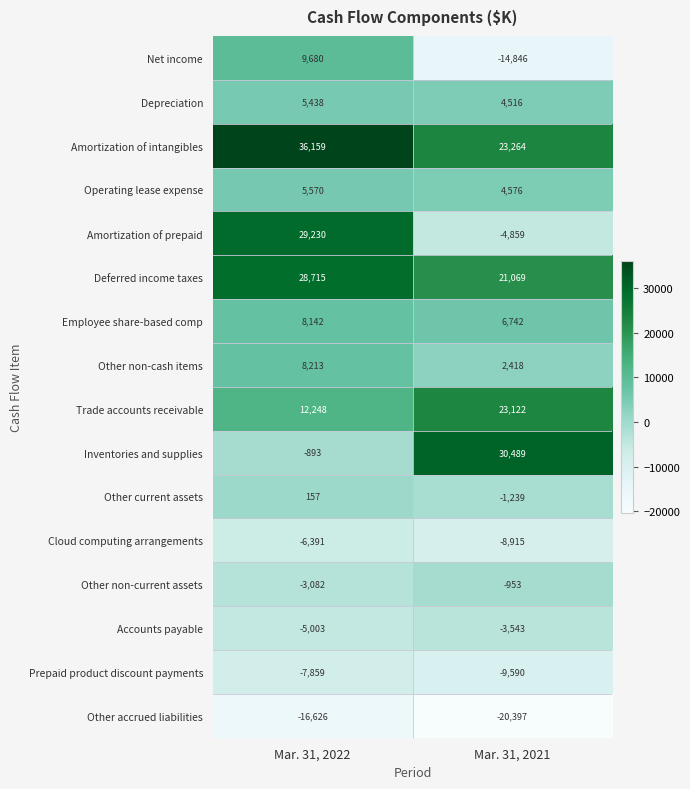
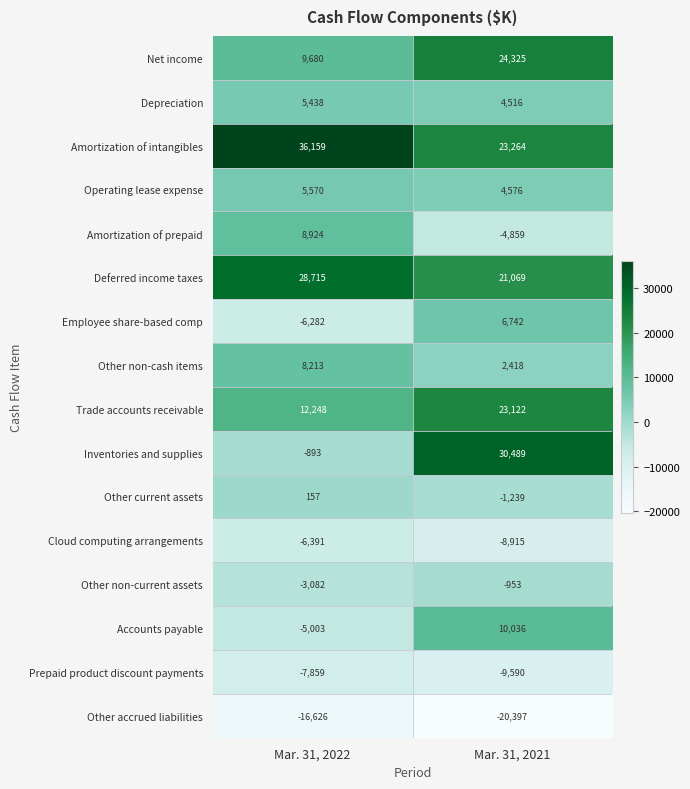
Net income, Mar. 31, 2021: -14,846 -> 24,325
Amortization of prepaid, Mar. 31, 2022: 29,230 -> 8,924
Employee share-based comp, Mar. 31, 2022: 8,142 -> -6,282
Accounts payable, Mar. 31, 2021: -3,543 -> 10,036
